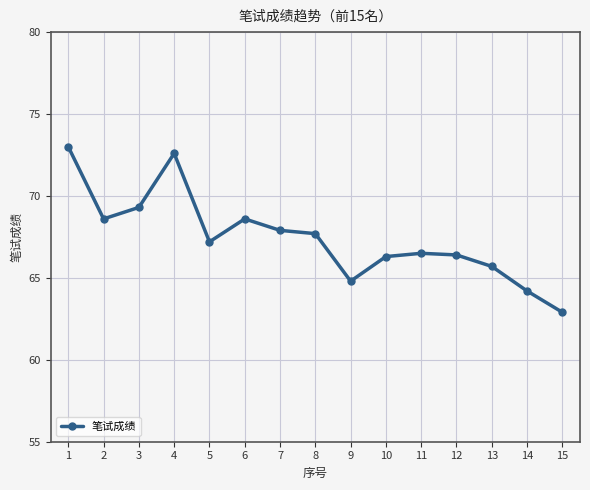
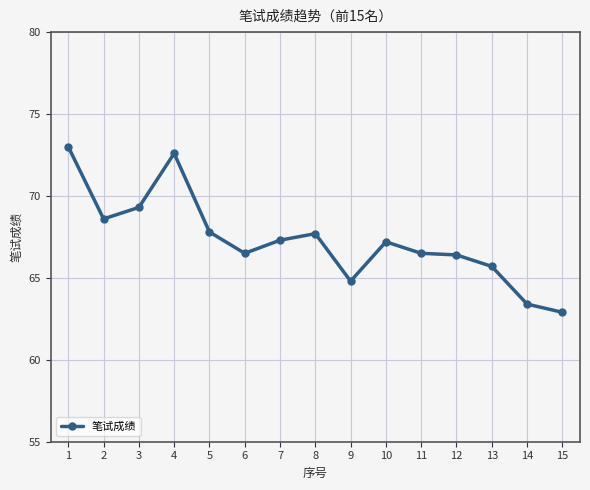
5: 67.2 -> 67.8
6: 68.6 -> 66.5
7: 67.9 -> 67.3
10: 66.3 -> 67.2
14: 64.2 -> 63.4
